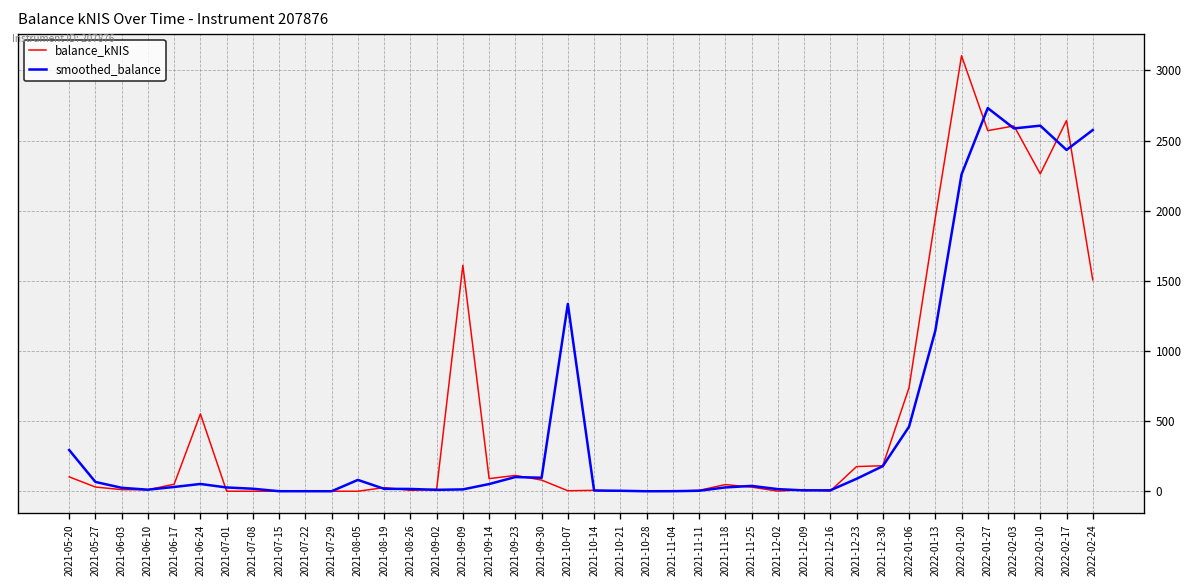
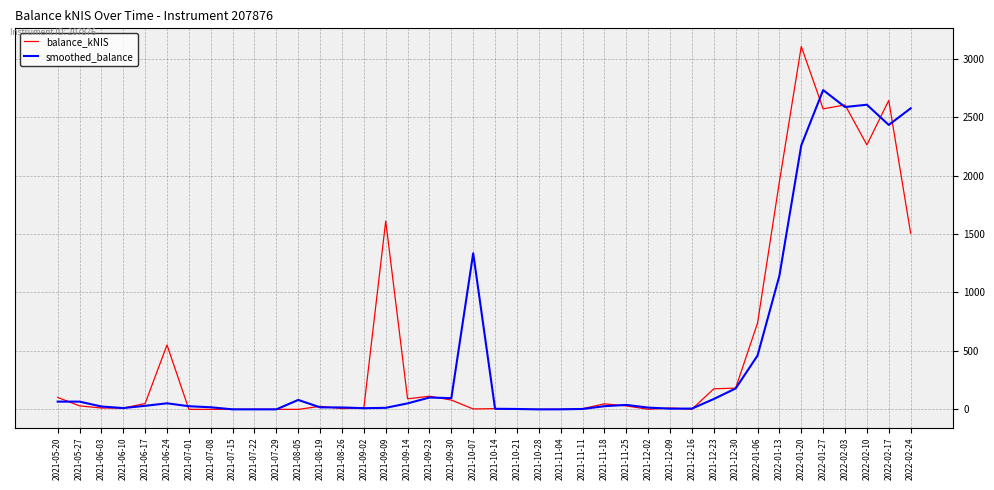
smoothed_balance, 2021-05-20: 290 -> 70
